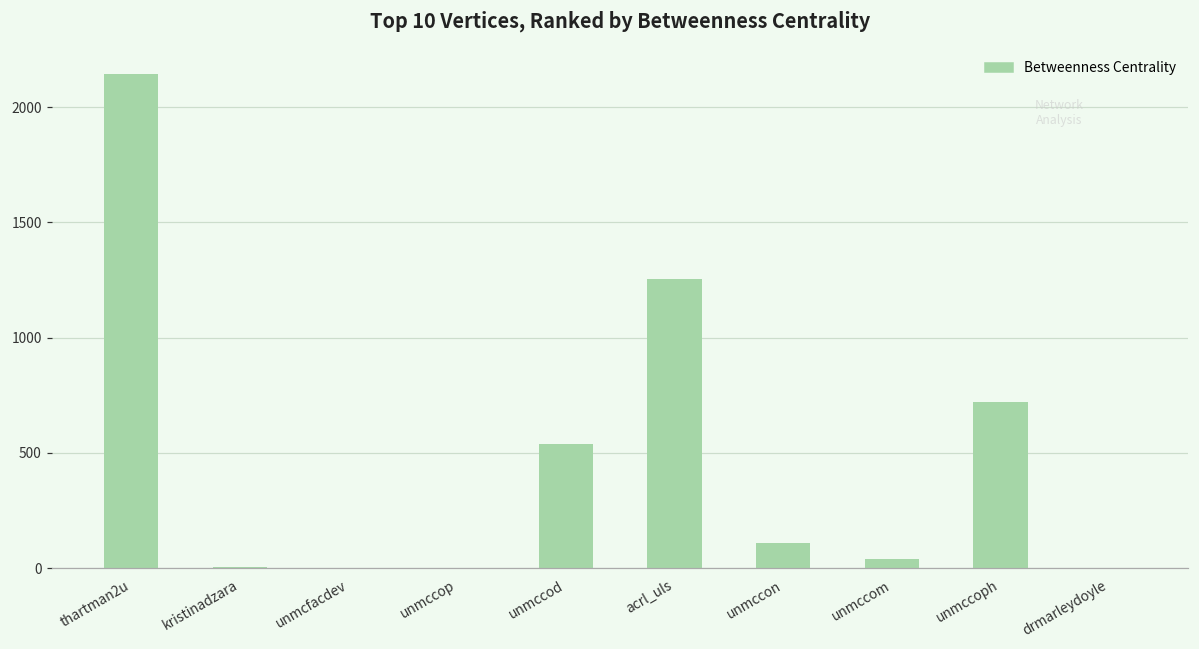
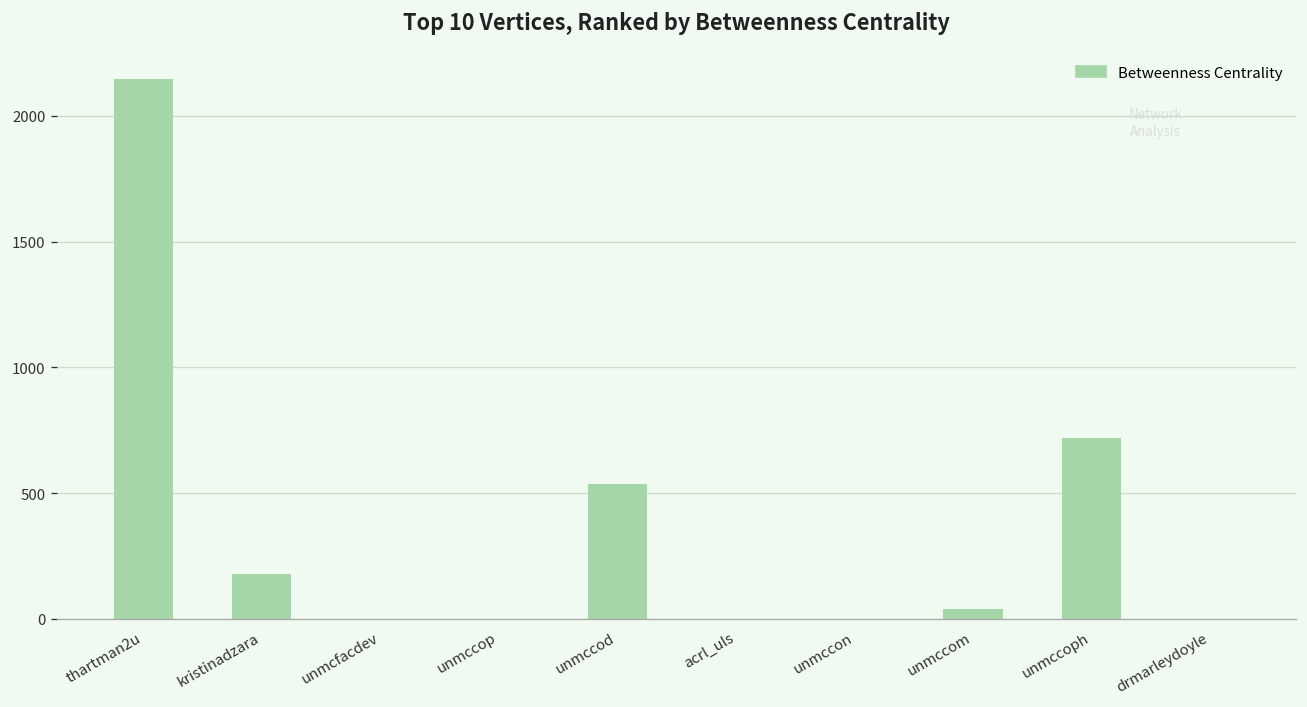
kristinadzara: 10 -> 180
acrl_uls: 1250 -> 0
unmccon: 110 -> 0
